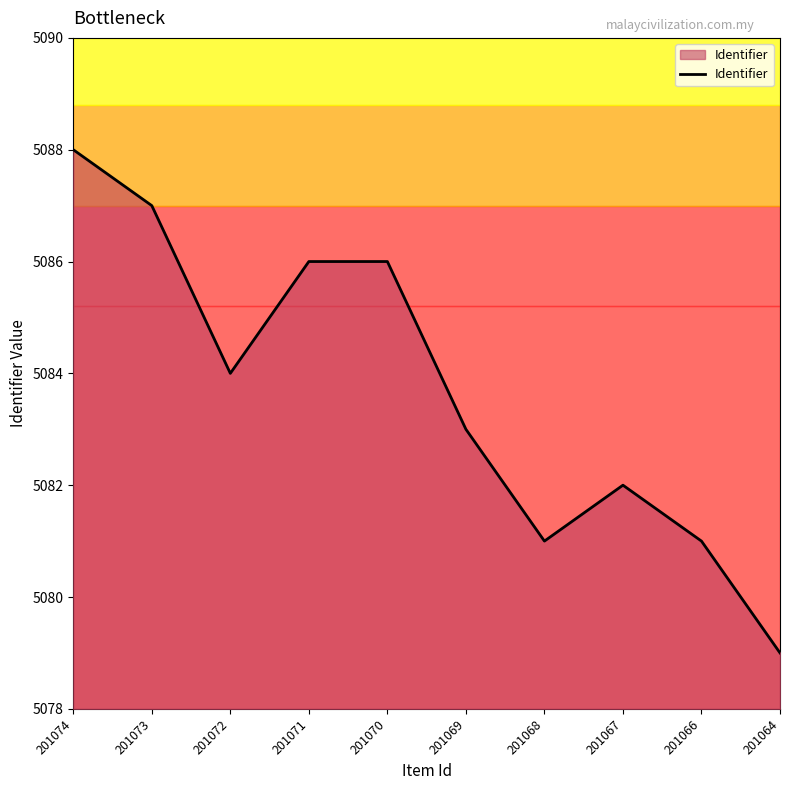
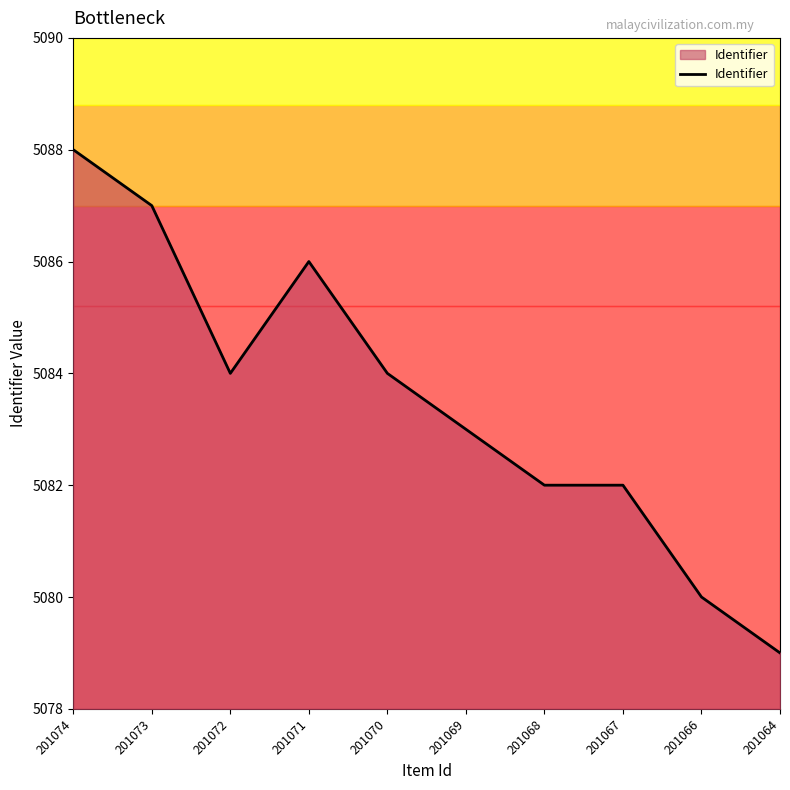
201070: 5086 -> 5084
201068: 5081 -> 5082
201066: 5081 -> 5080
